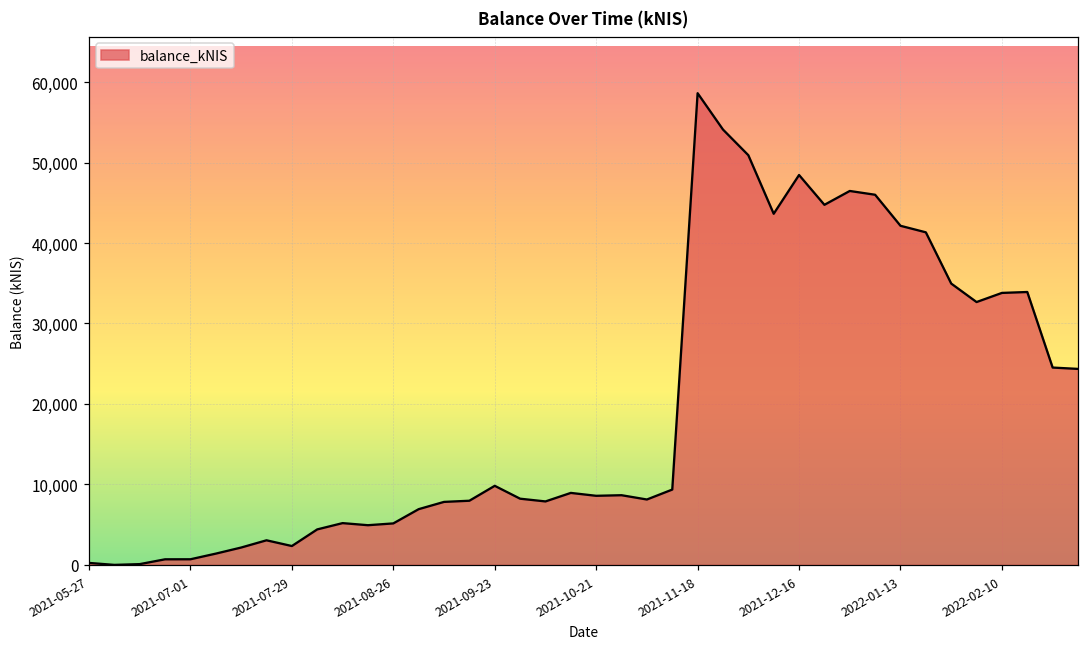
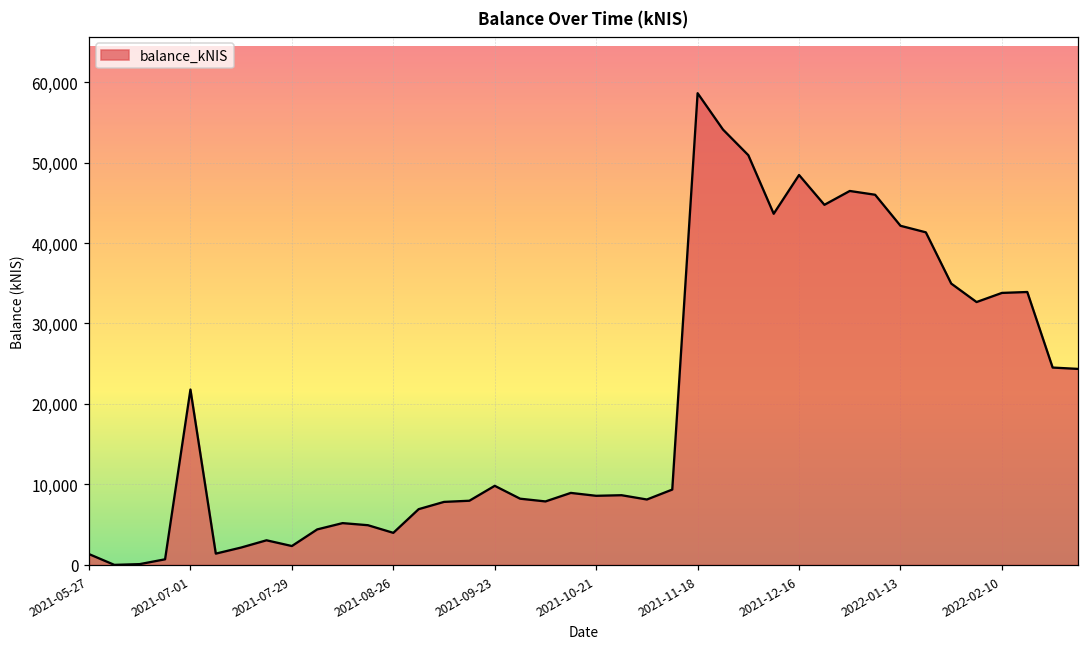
2021-05-27: 0 -> 1,000
2021-07-01: 1,000 -> 22,000
2021-08-26: 5,000 -> 4,000
